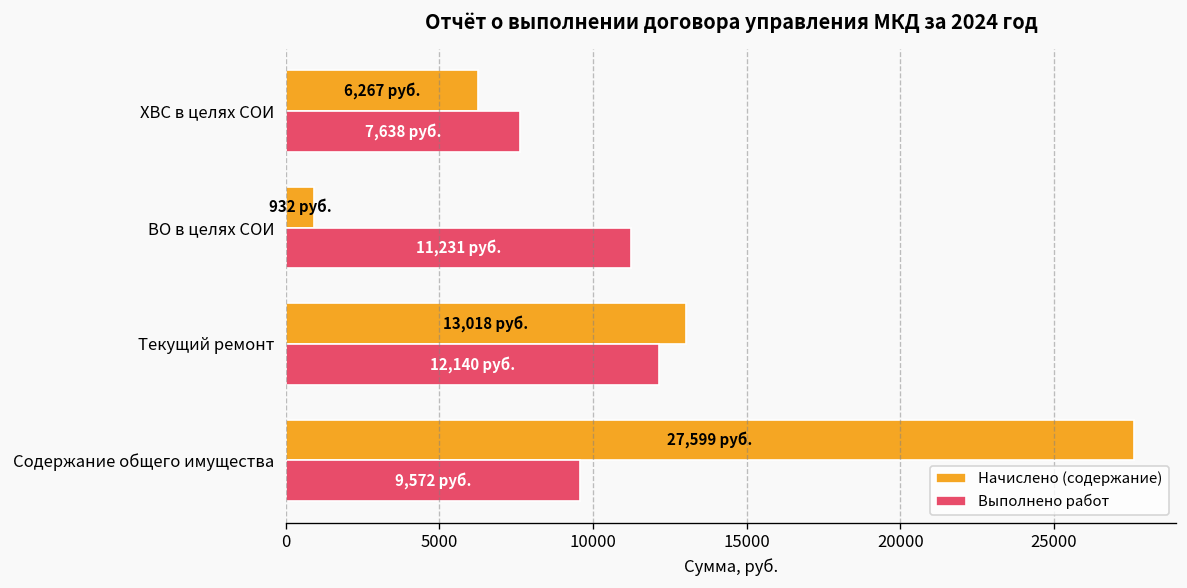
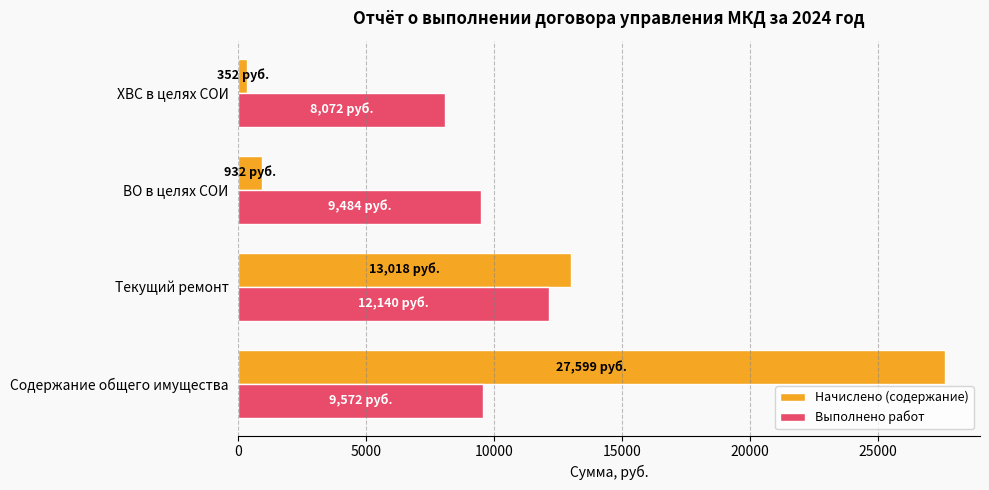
Начислено (содержание), ХВС в целях СОИ: 6,267 -> 352
Выполнено работ, ХВС в целях СОИ: 7,638 -> 8,072
Выполнено работ, ВО в целях СОИ: 11,231 -> 9,484
